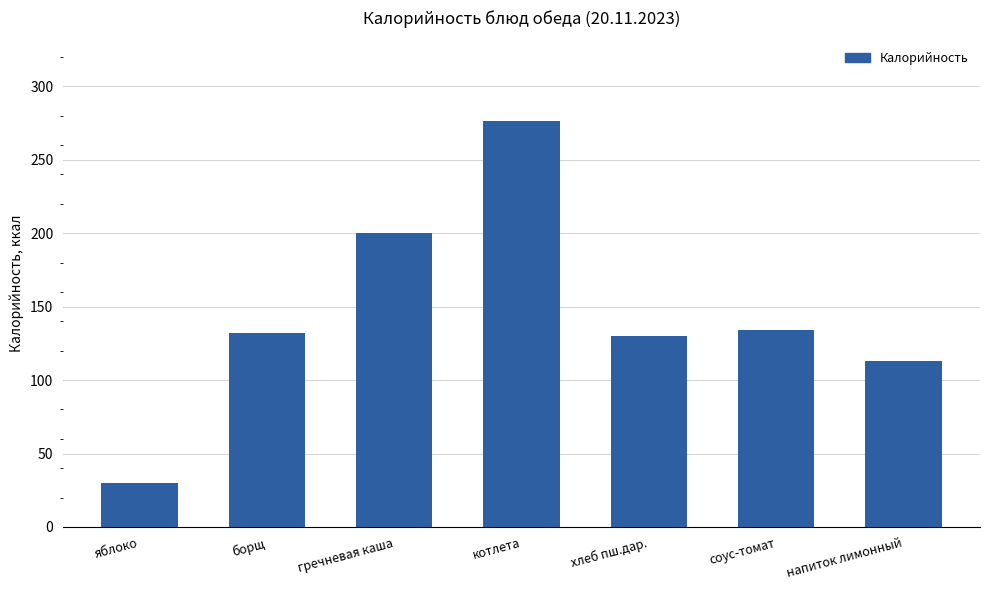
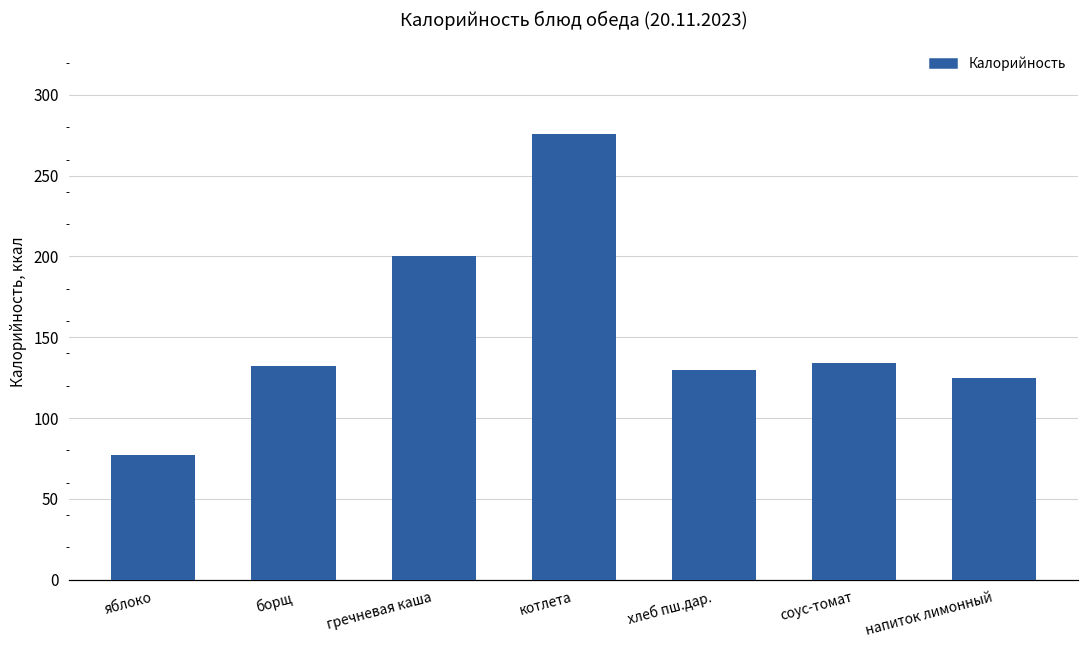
яблоко: 30 -> 77
напиток лимонный: 113 -> 125
